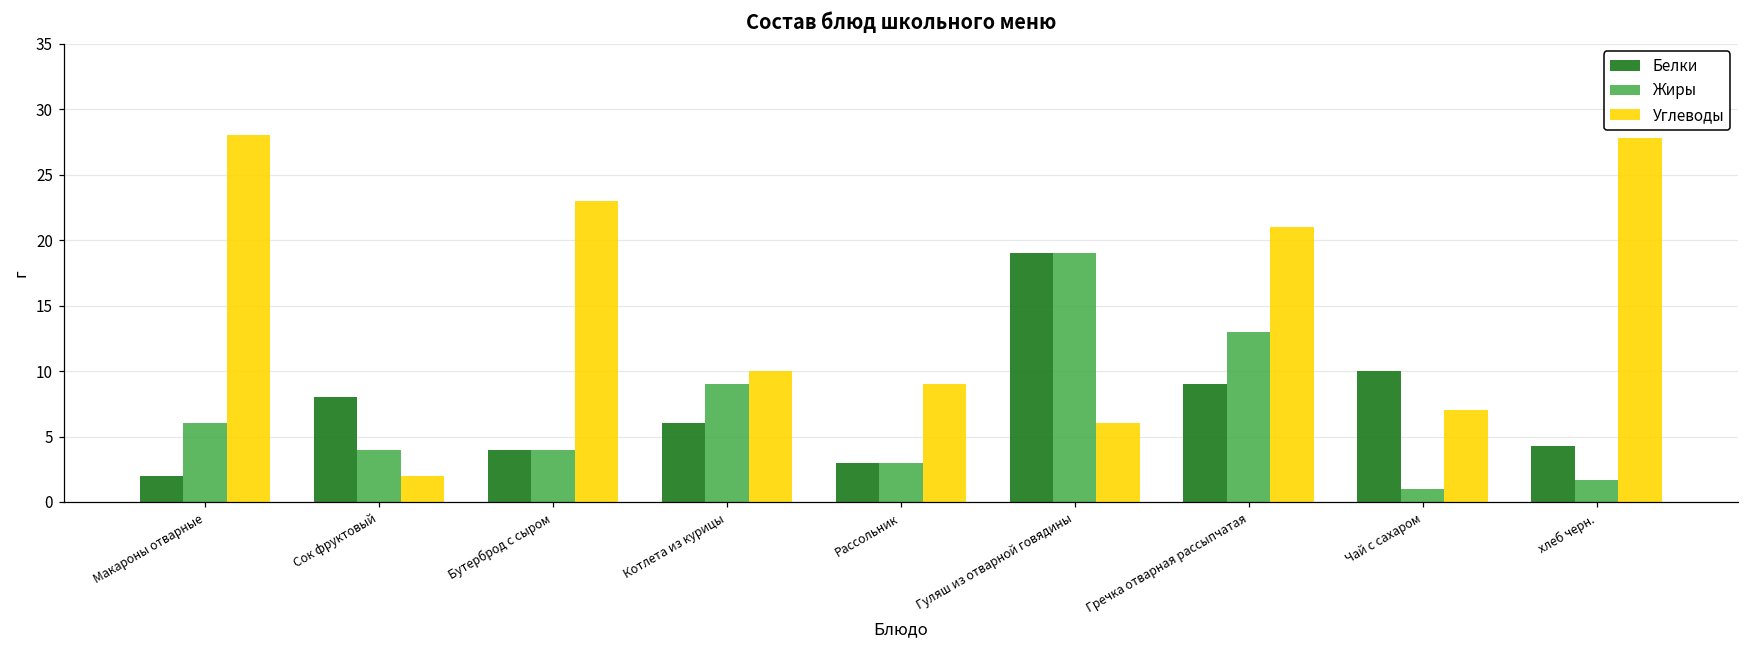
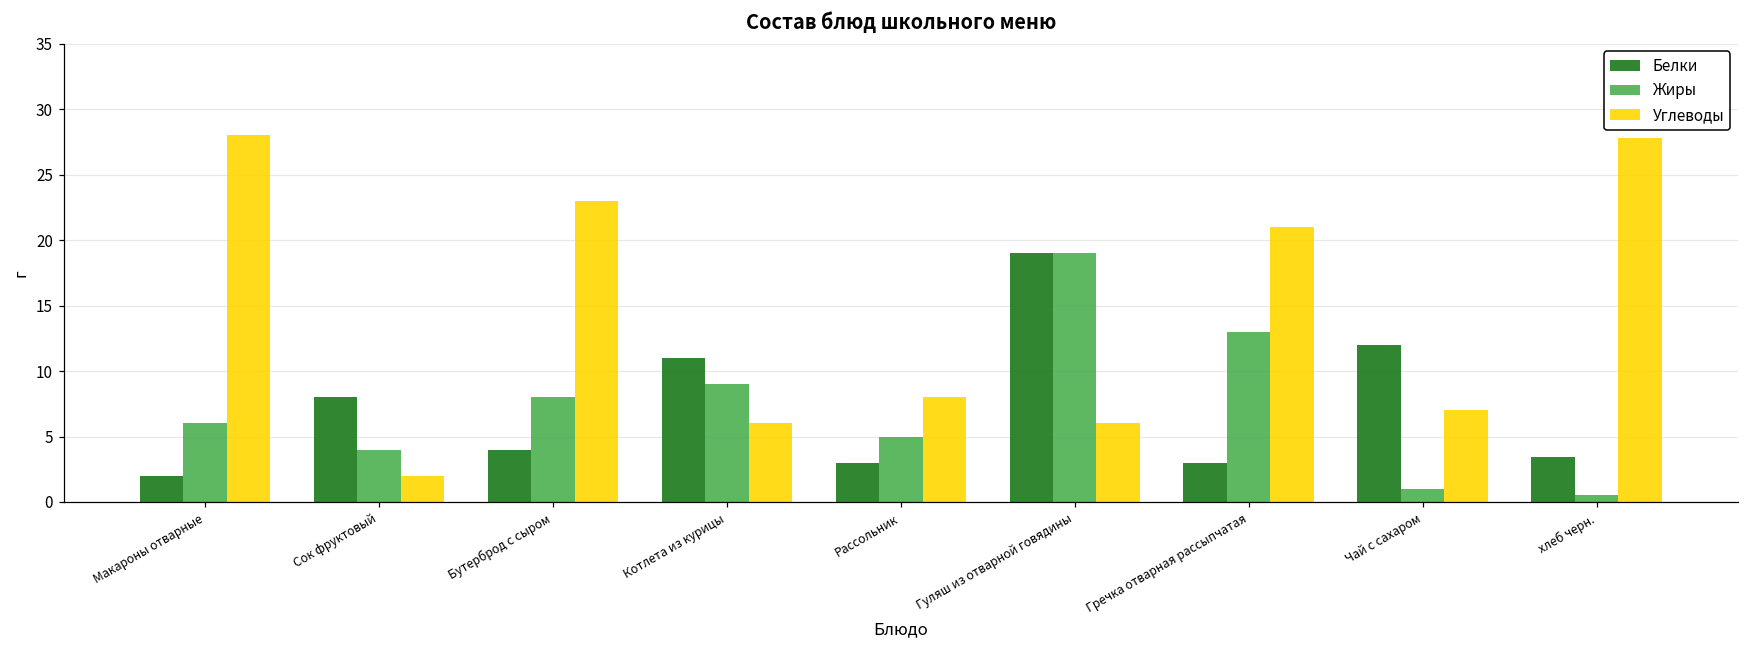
Жиры, Бутерброд с сыром: 4 -> 8
Белки, Котлета из курицы: 6 -> 11
Углеводы, Котлета из курицы: 10 -> 6
Жиры, Рассольник: 3 -> 5
Углеводы, Рассольник: 9 -> 8
Белки, Гречка отварная рассыпчатая: 9 -> 3
Белки, Чай с сахаром: 10 -> 12
Белки, хлеб черн.: 4.3 -> 3.5
Жиры, хлеб черн.: 1.7 -> 0.5
